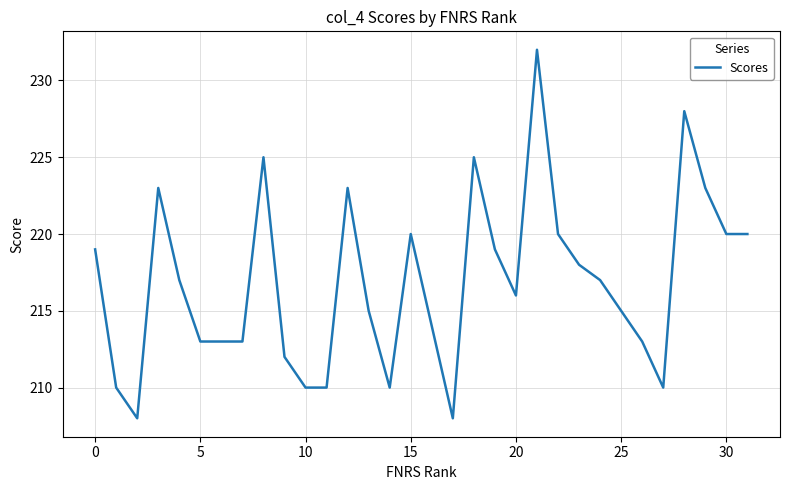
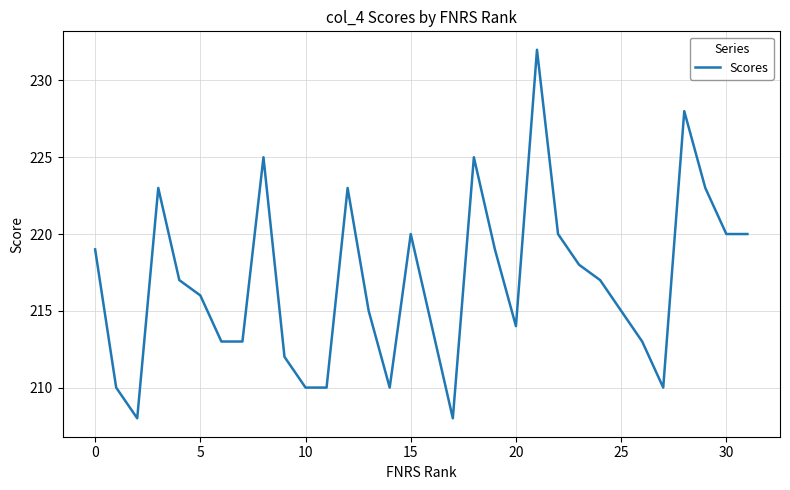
5: 213 -> 216
20: 216 -> 214
